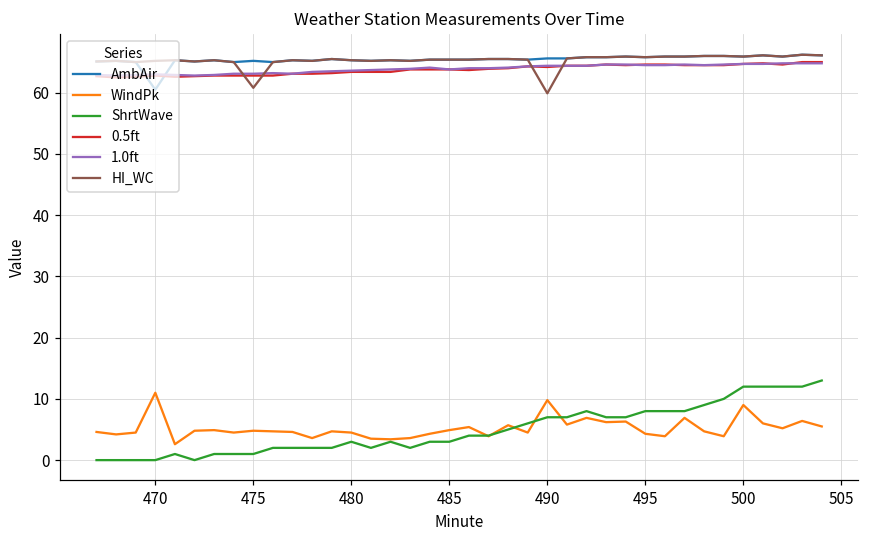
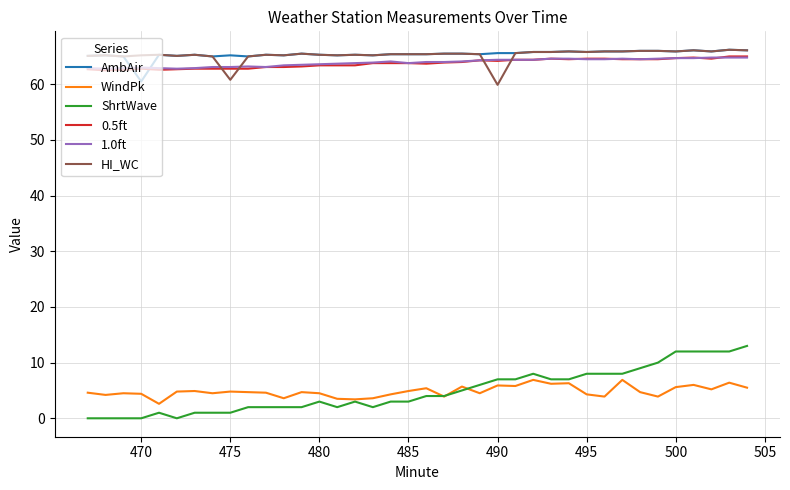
WindPk, 470: 11 -> 4
WindPk, 490: 10 -> 6
WindPk, 500: 9 -> 6
